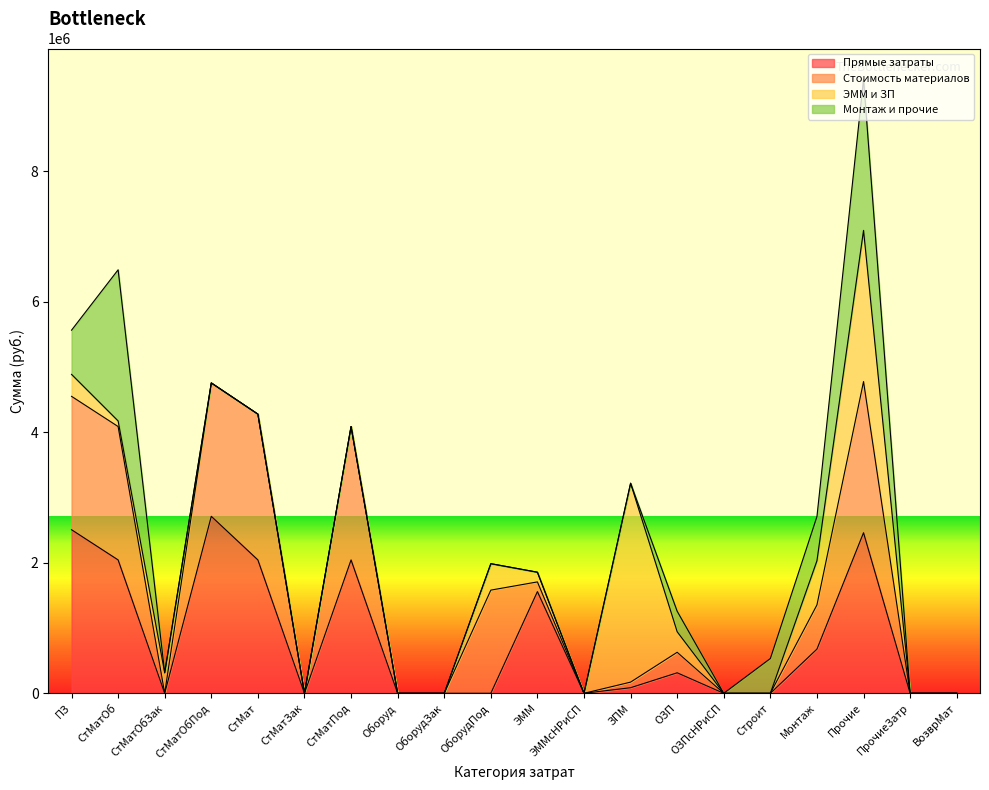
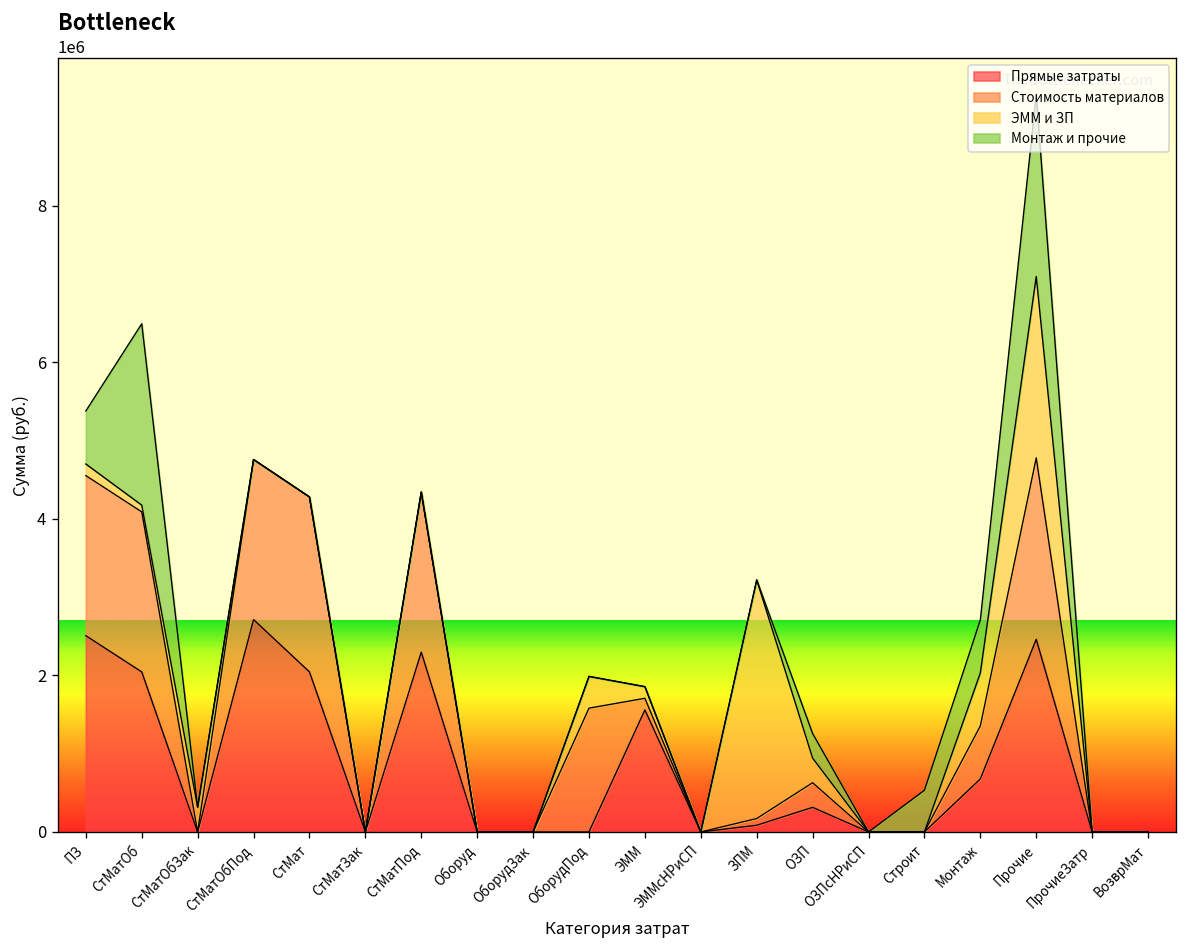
ЭММ и ЗП, ПЗ: 300000 -> 100000
Прямые затраты, СтМатПод: 2000000 -> 2300000
